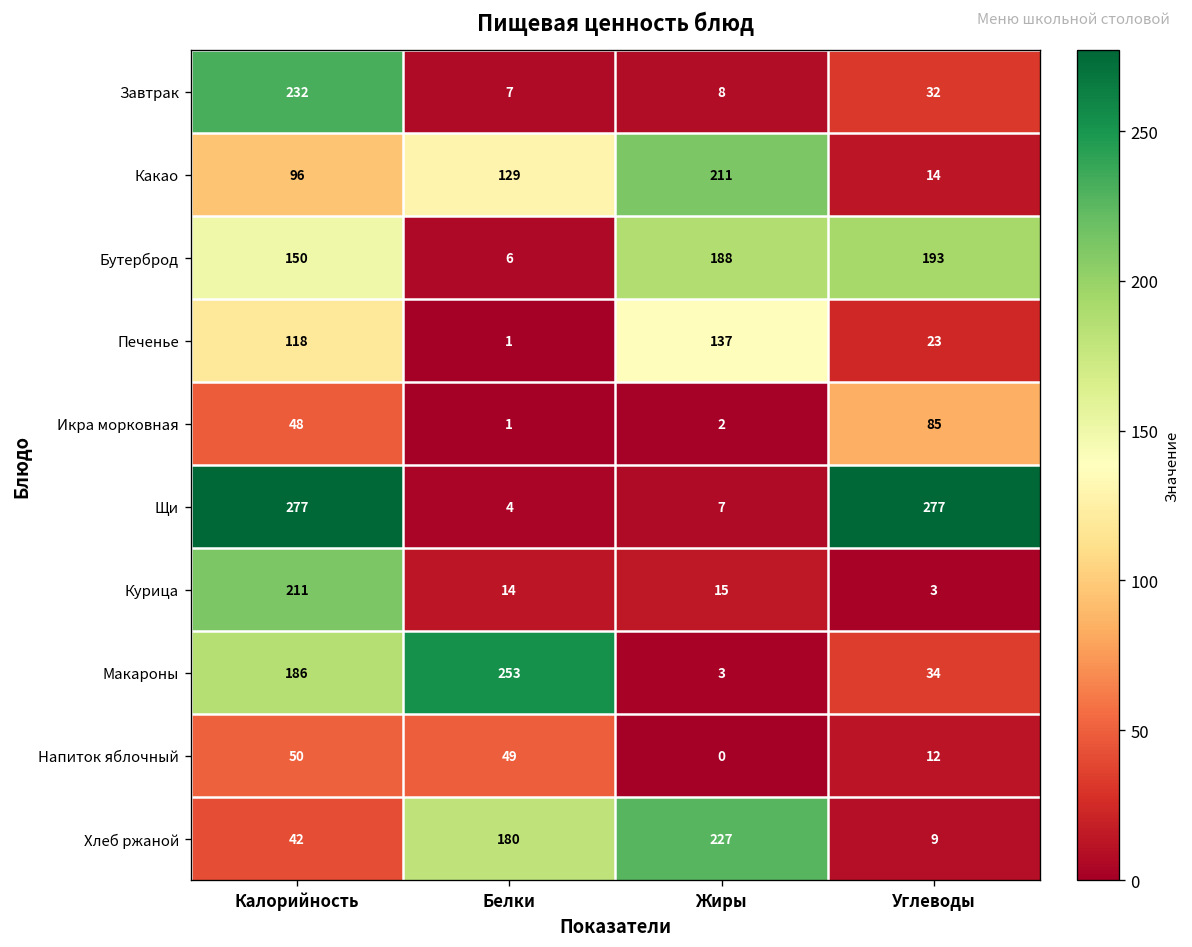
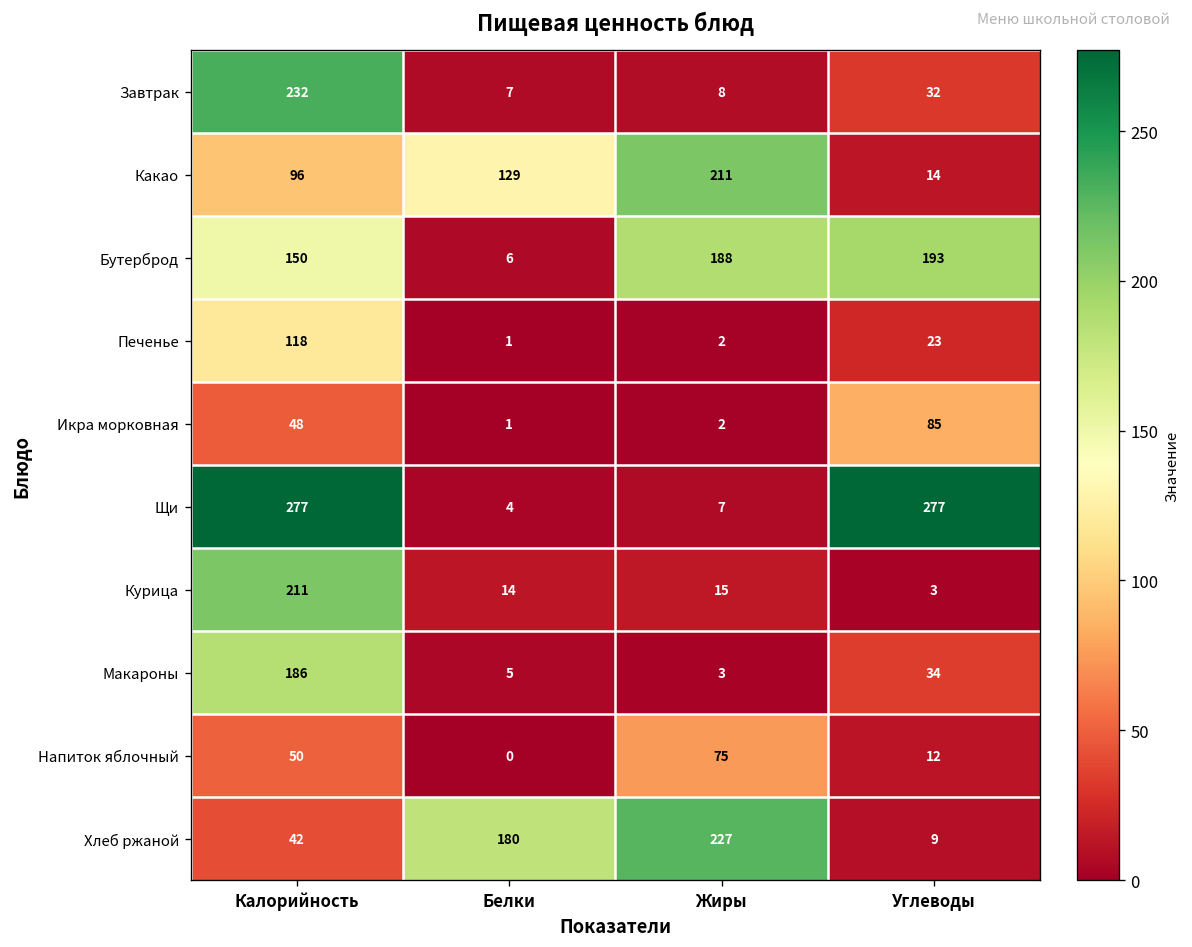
Печенье, Жиры: 137 -> 2
Макароны, Белки: 253 -> 5
Напиток яблочный, Белки: 49 -> 0
Напиток яблочный, Жиры: 0 -> 75
